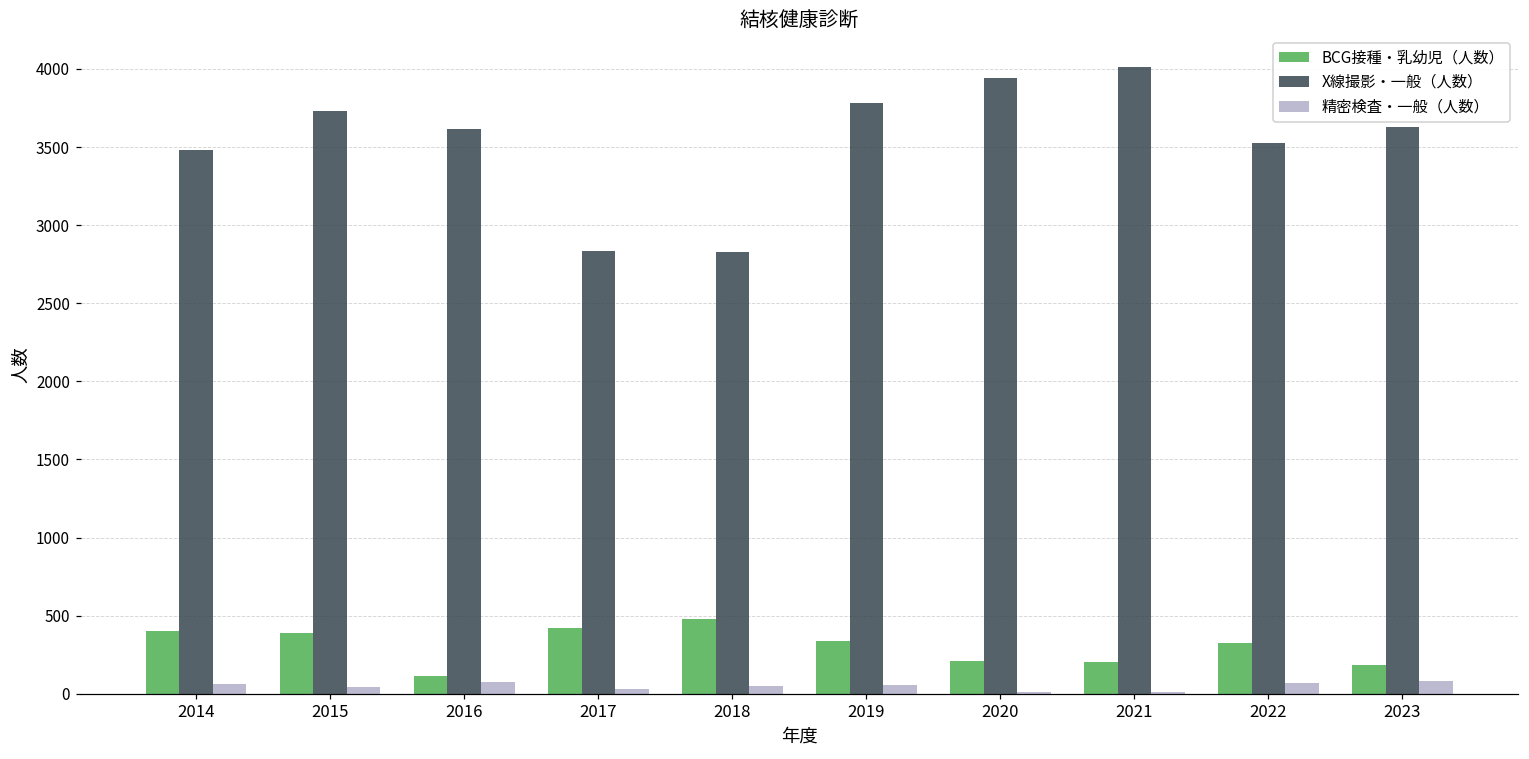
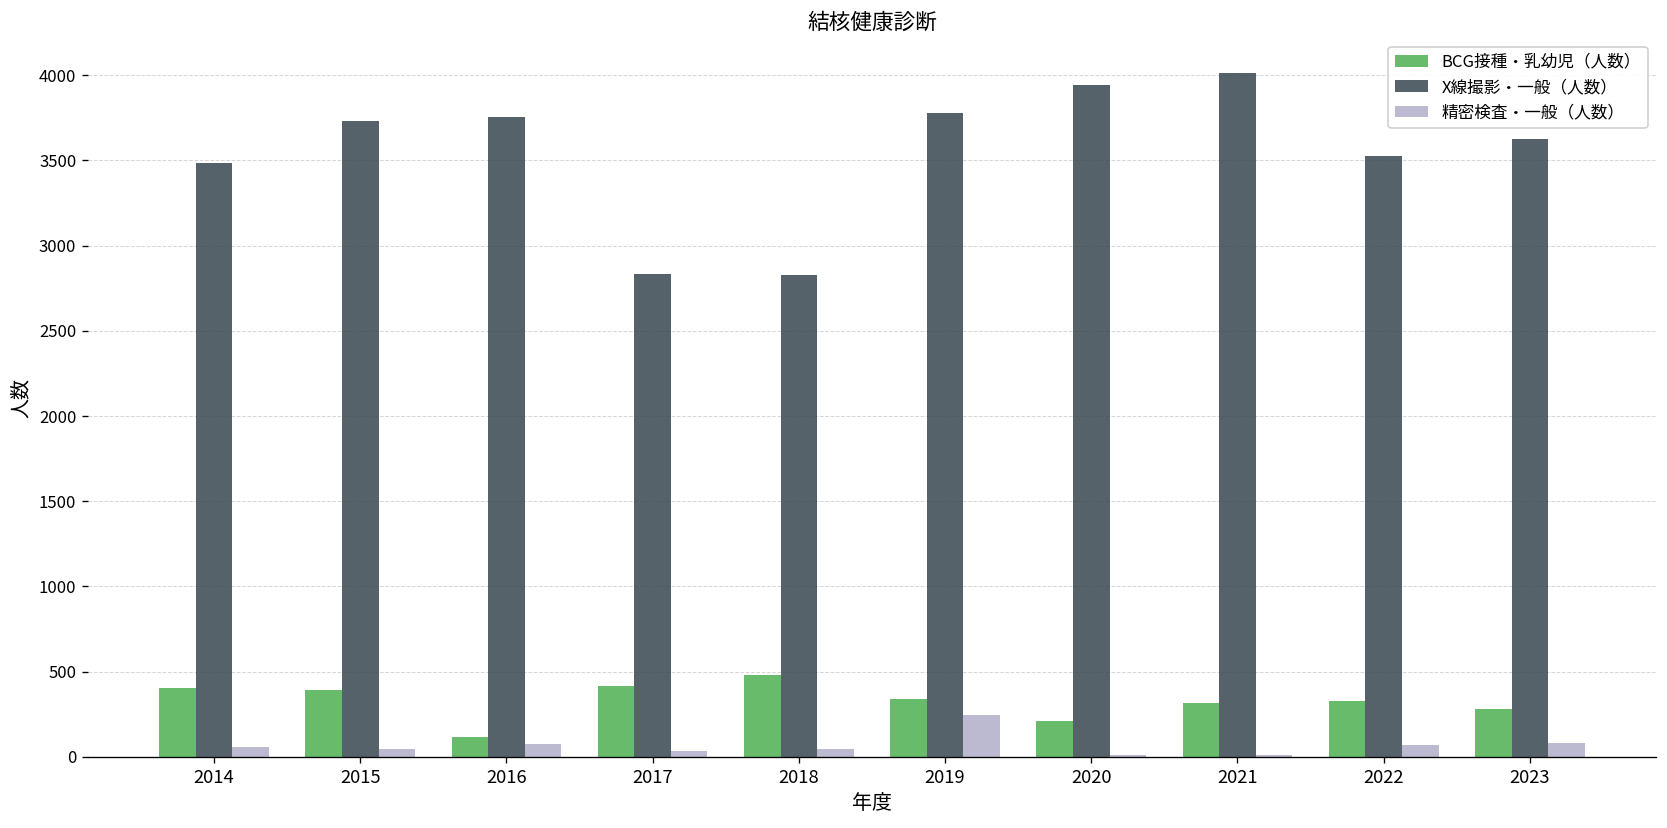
X線撮影・一般（人数）, 2016: 3620 -> 3750
精密検査・一般（人数）, 2019: 60 -> 250
BCG接種・乳幼児（人数）, 2021: 200 -> 310
BCG接種・乳幼児（人数）, 2023: 180 -> 280
